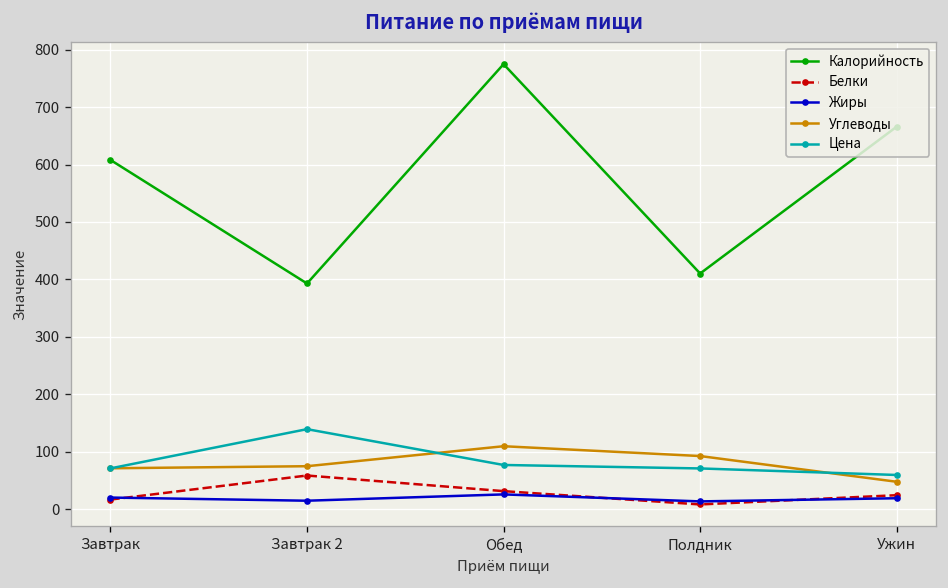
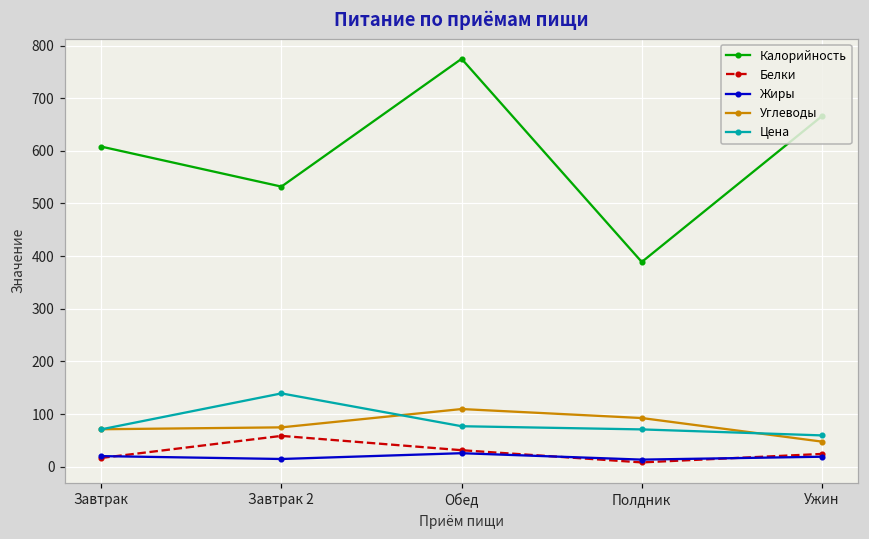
Калорийность, Завтрак 2: 390 -> 530
Калорийность, Полдник: 410 -> 390
